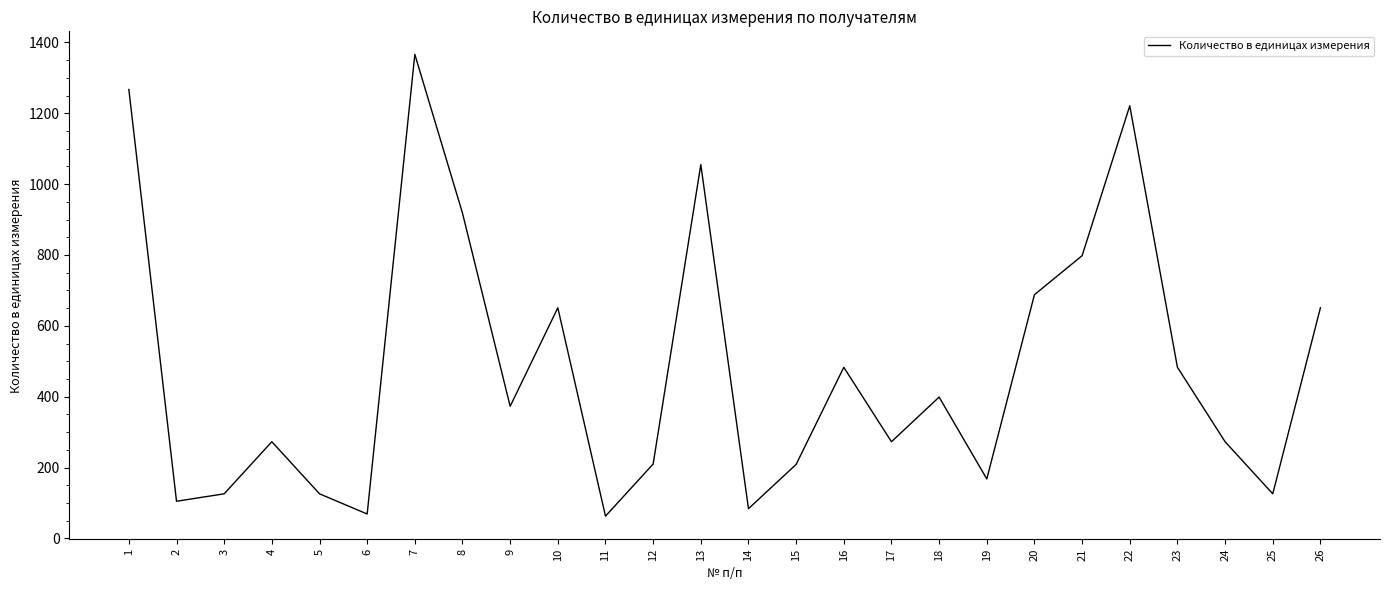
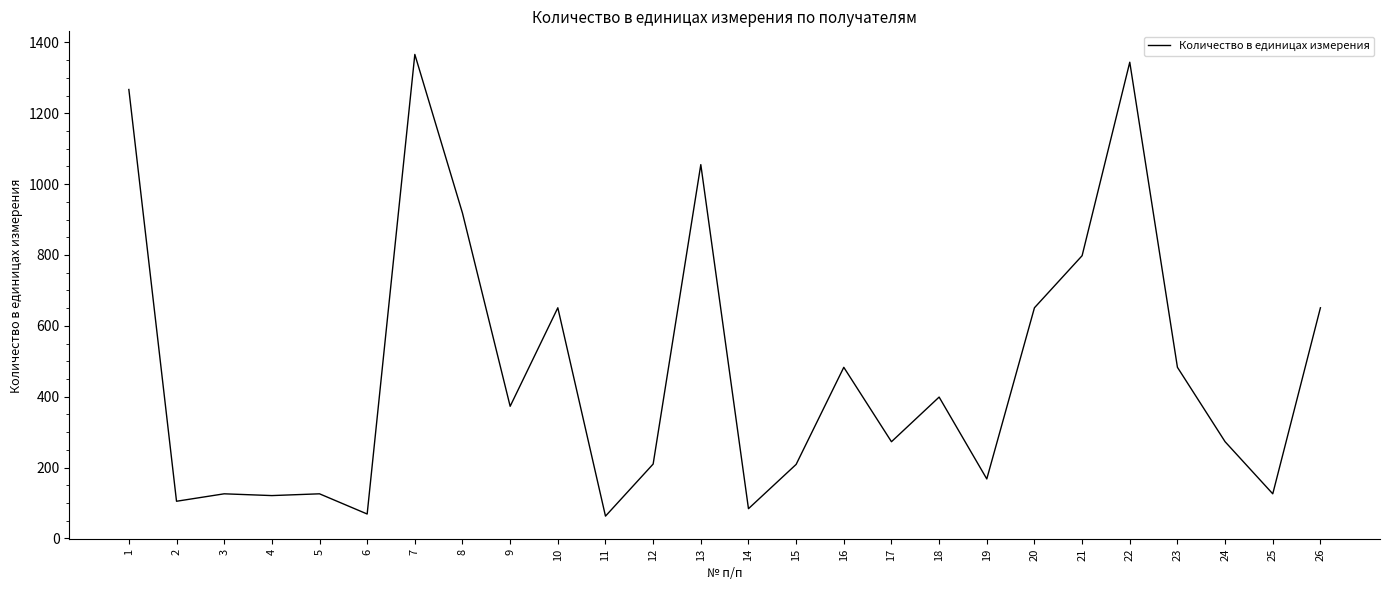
4: 270 -> 120
20: 690 -> 650
22: 1220 -> 1340
